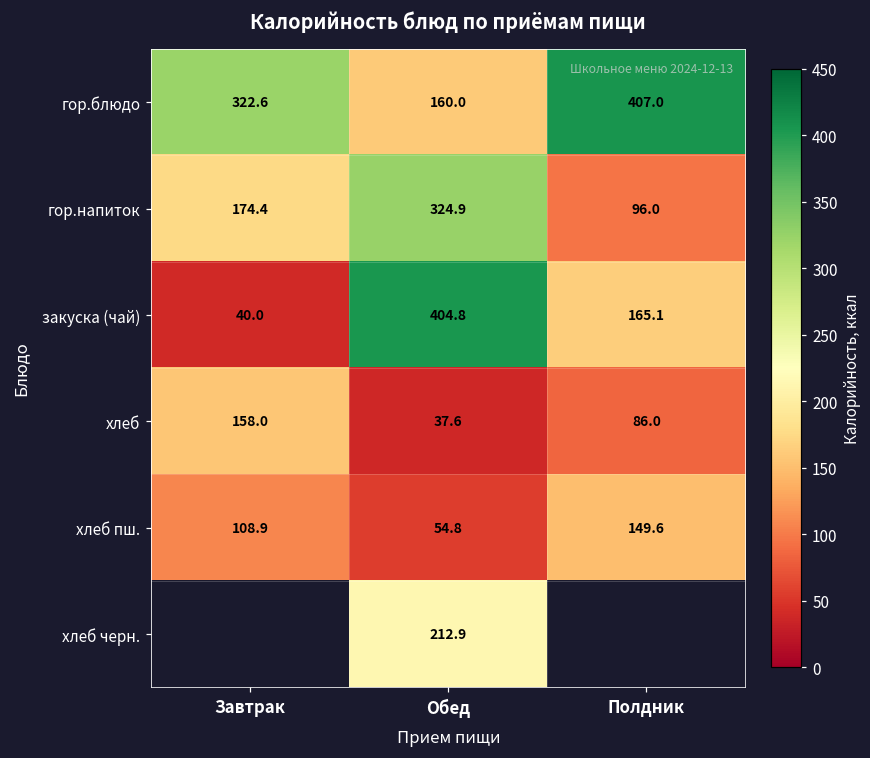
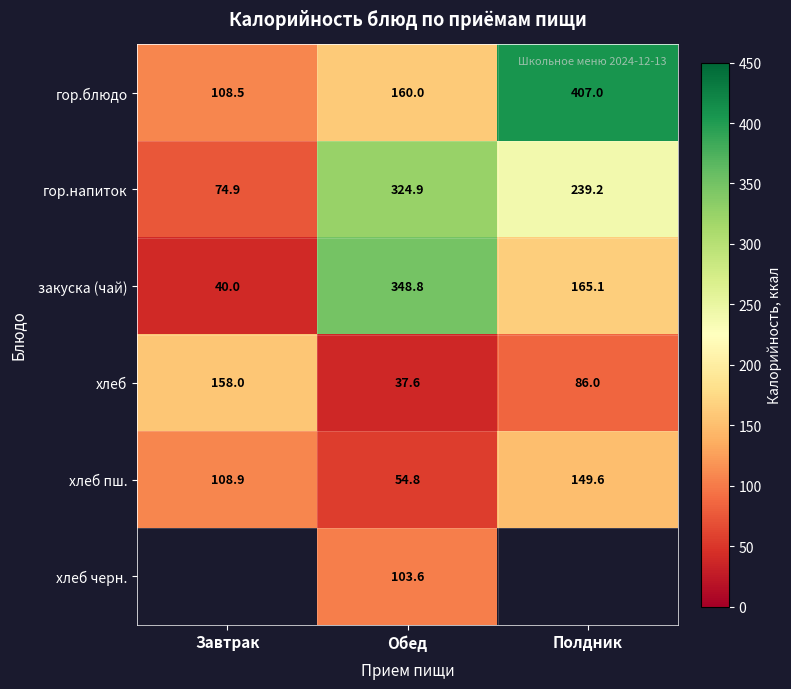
гор.блюдо, Завтрак: 322.6 -> 108.5
гор.напиток, Завтрак: 174.4 -> 74.9
гор.напиток, Полдник: 96.0 -> 239.2
закуска (чай), Обед: 404.8 -> 348.8
хлеб черн., Обед: 212.9 -> 103.6
